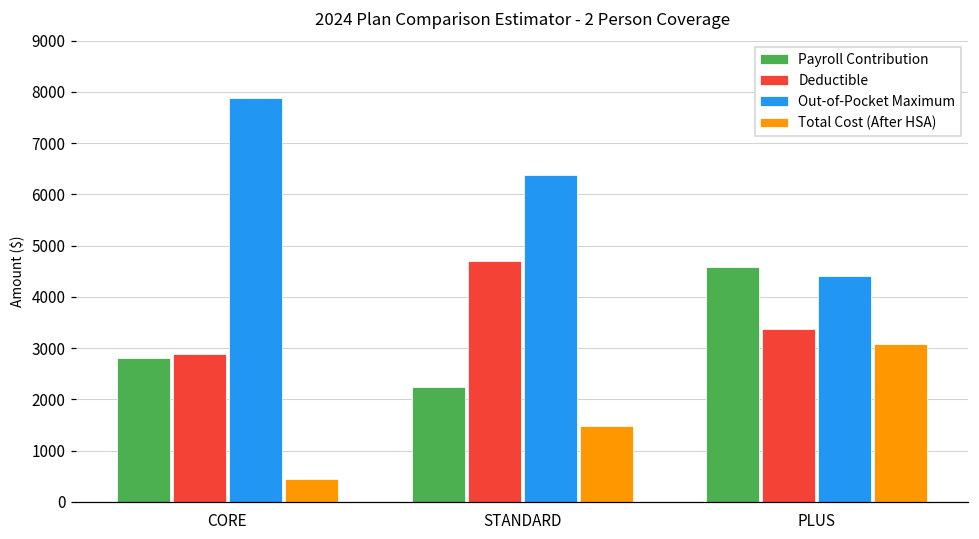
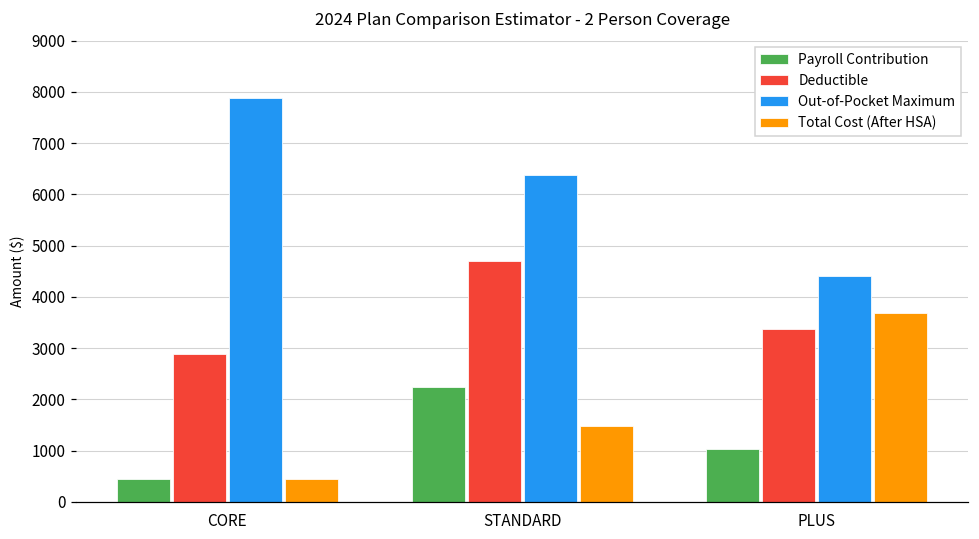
Payroll Contribution, CORE: 2800 -> 400
Payroll Contribution, PLUS: 4600 -> 1000
Total Cost (After HSA), PLUS: 3100 -> 3700
